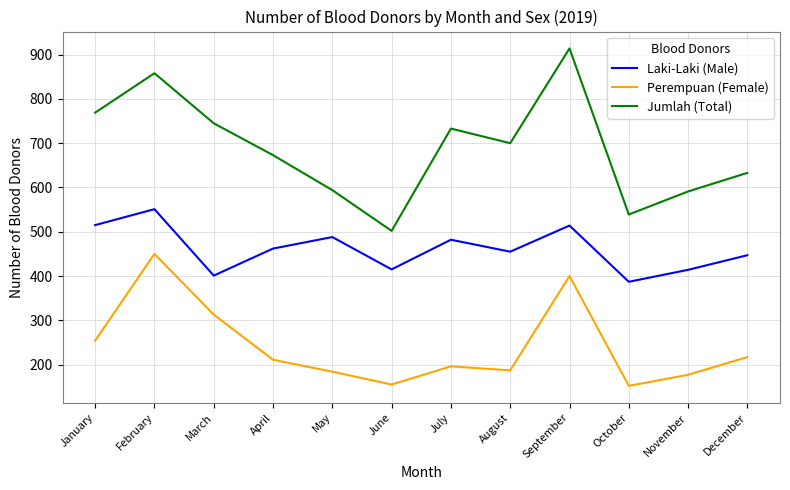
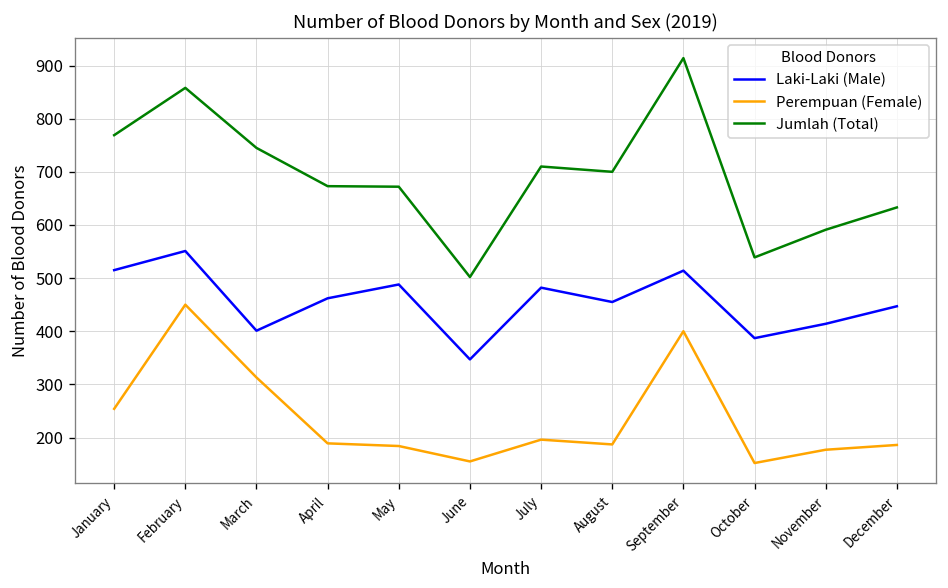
Perempuan (Female), April: 210 -> 190
Jumlah (Total), May: 590 -> 670
Laki-Laki (Male), June: 420 -> 350
Jumlah (Total), July: 730 -> 710
Perempuan (Female), December: 220 -> 190
